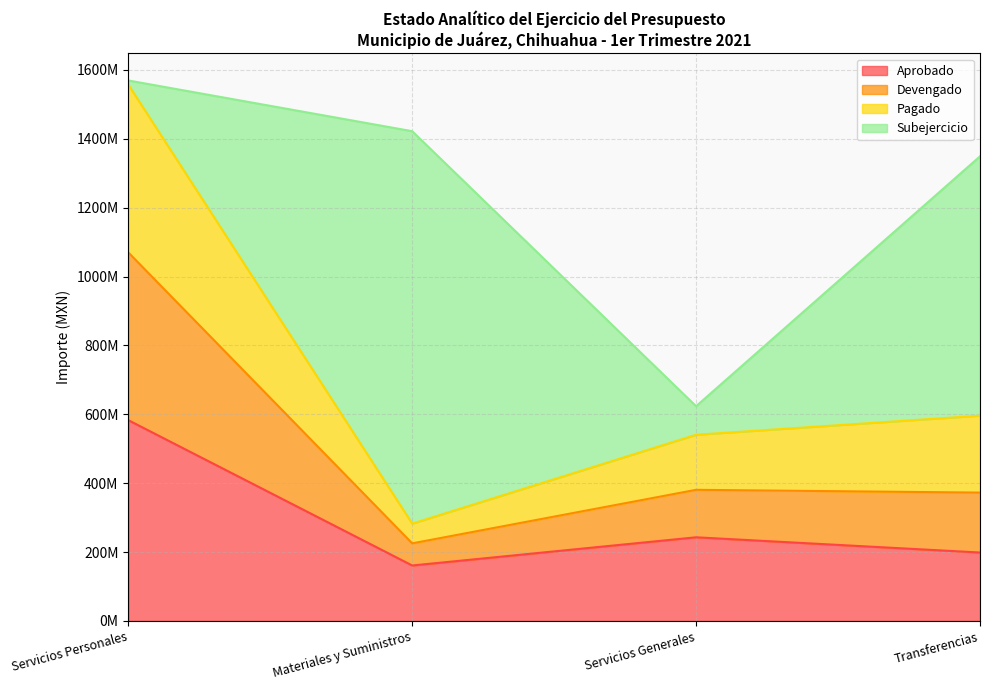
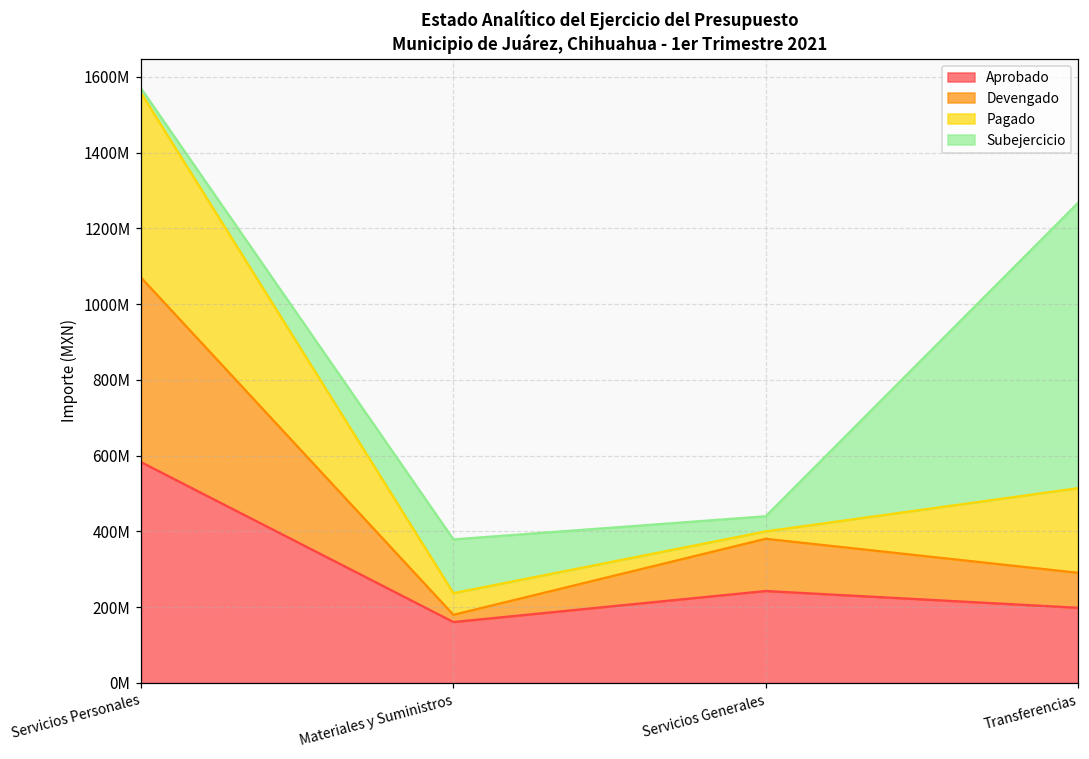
Devengado, Materiales y Suministros: 60000000 -> 20000000
Subejercicio, Materiales y Suministros: 1140000000 -> 140000000
Pagado, Servicios Generales: 160000000 -> 20000000
Subejercicio, Servicios Generales: 80000000 -> 40000000
Devengado, Transferencias: 170000000 -> 90000000
